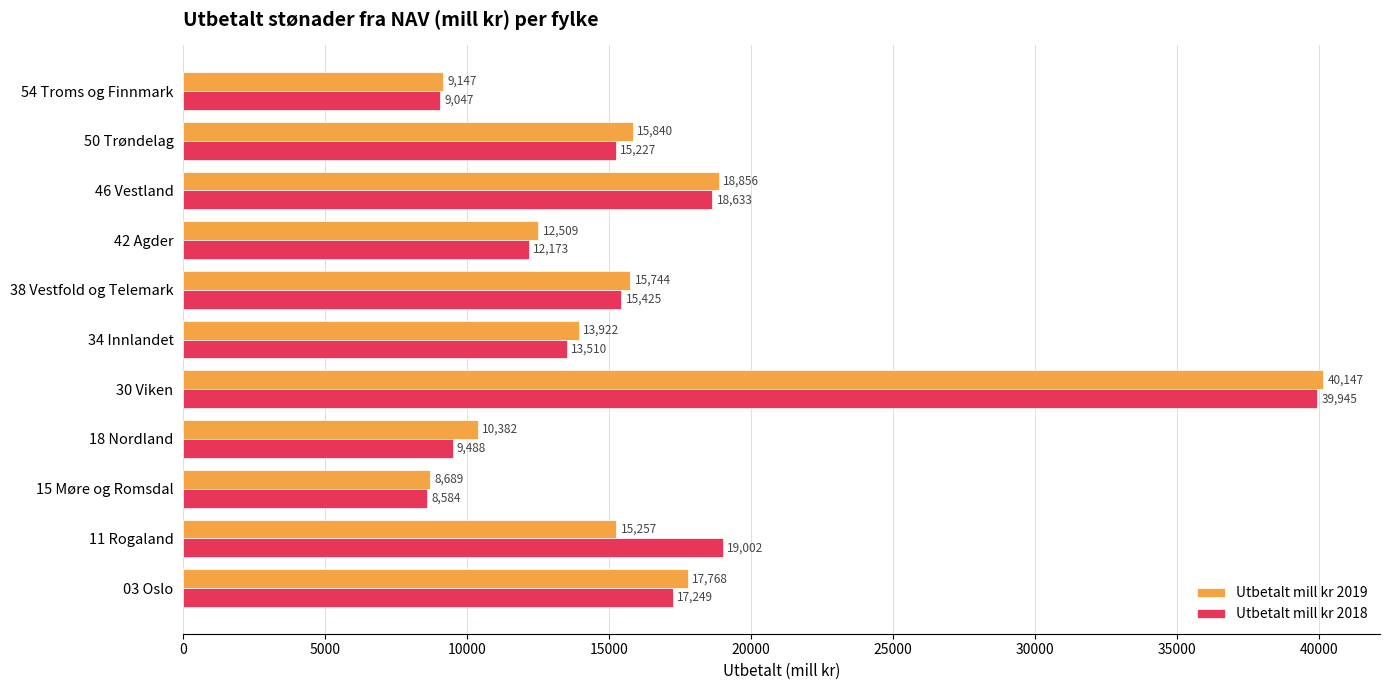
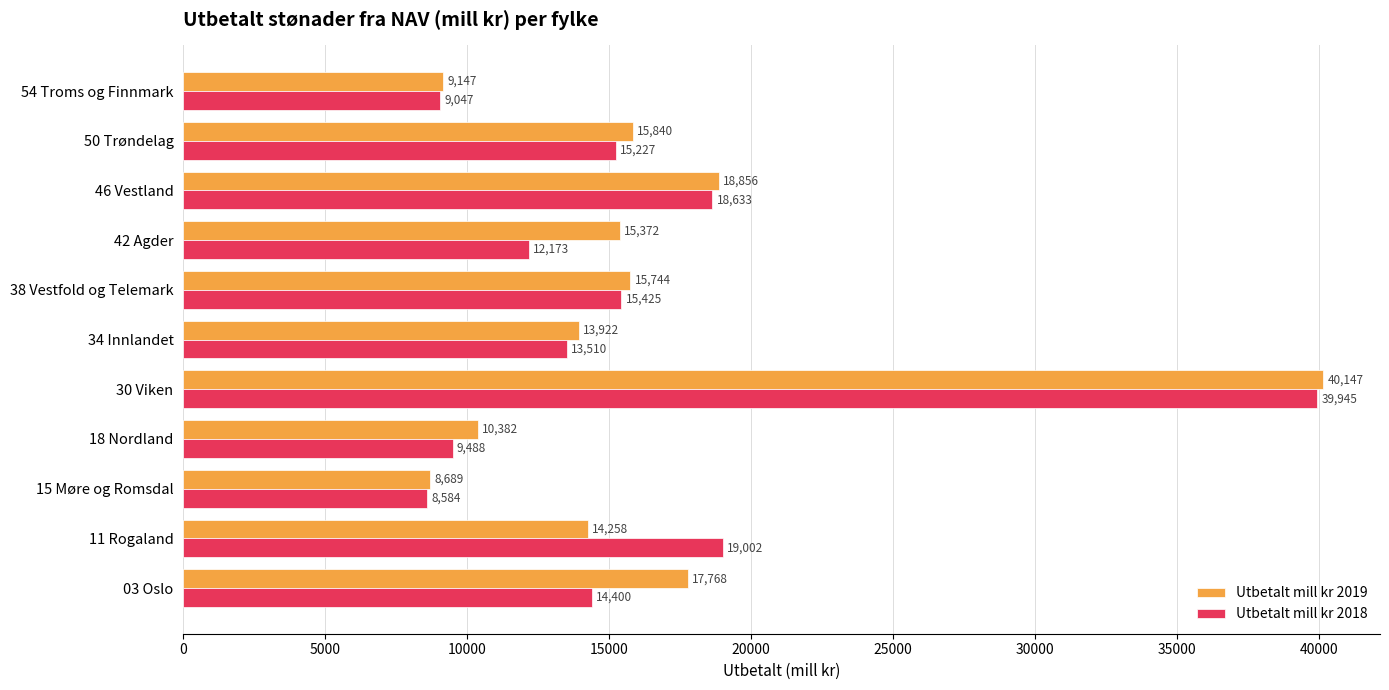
Utbetalt mill kr 2019, 42 Agder: 12,509 -> 15,372
Utbetalt mill kr 2019, 11 Rogaland: 15,257 -> 14,258
Utbetalt mill kr 2018, 03 Oslo: 17,249 -> 14,400
